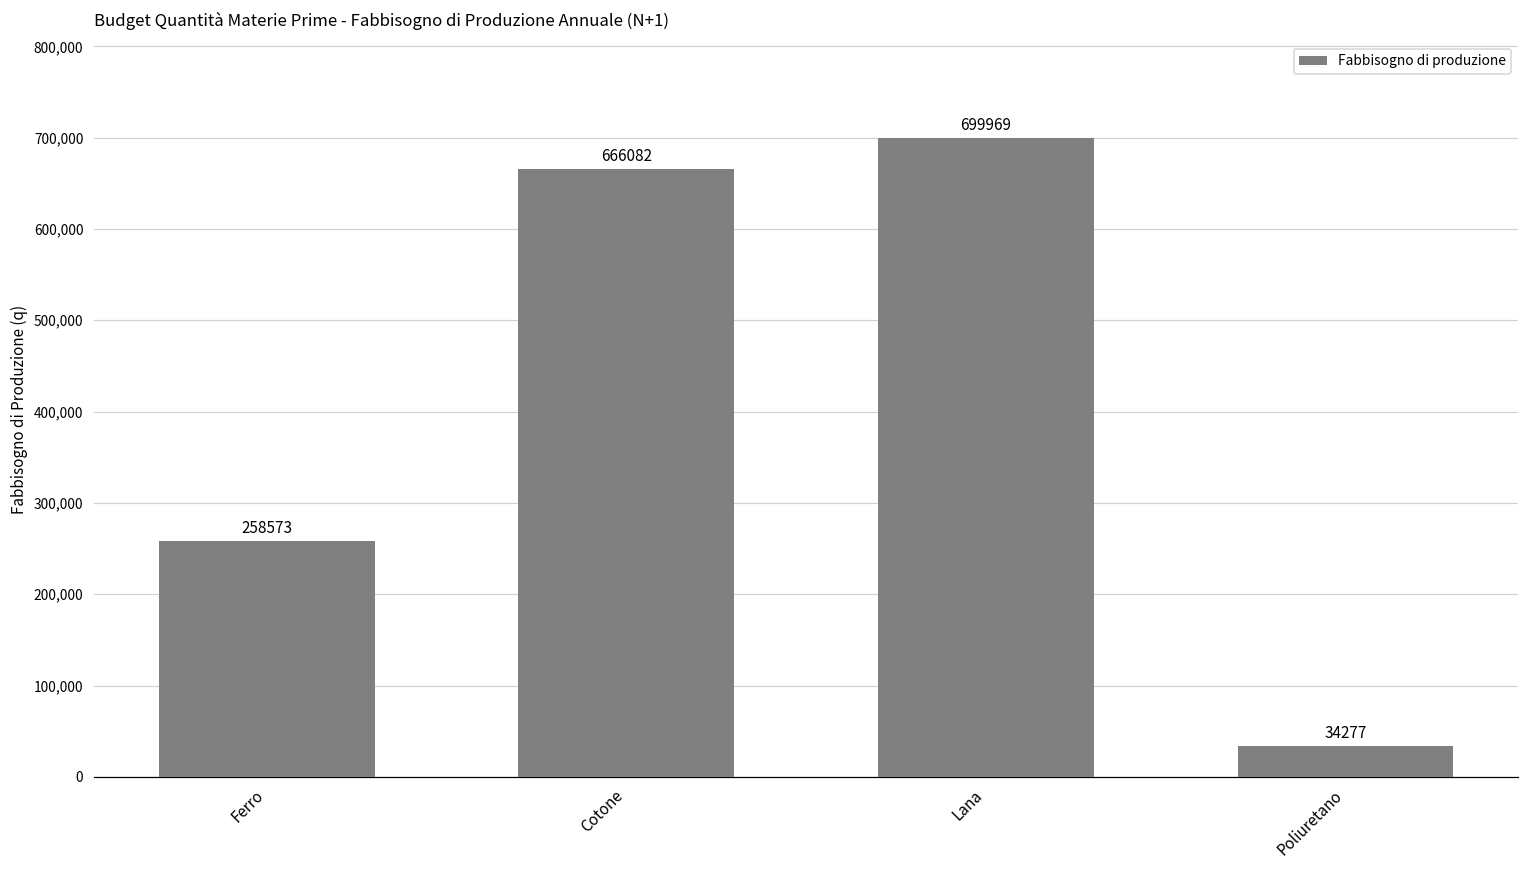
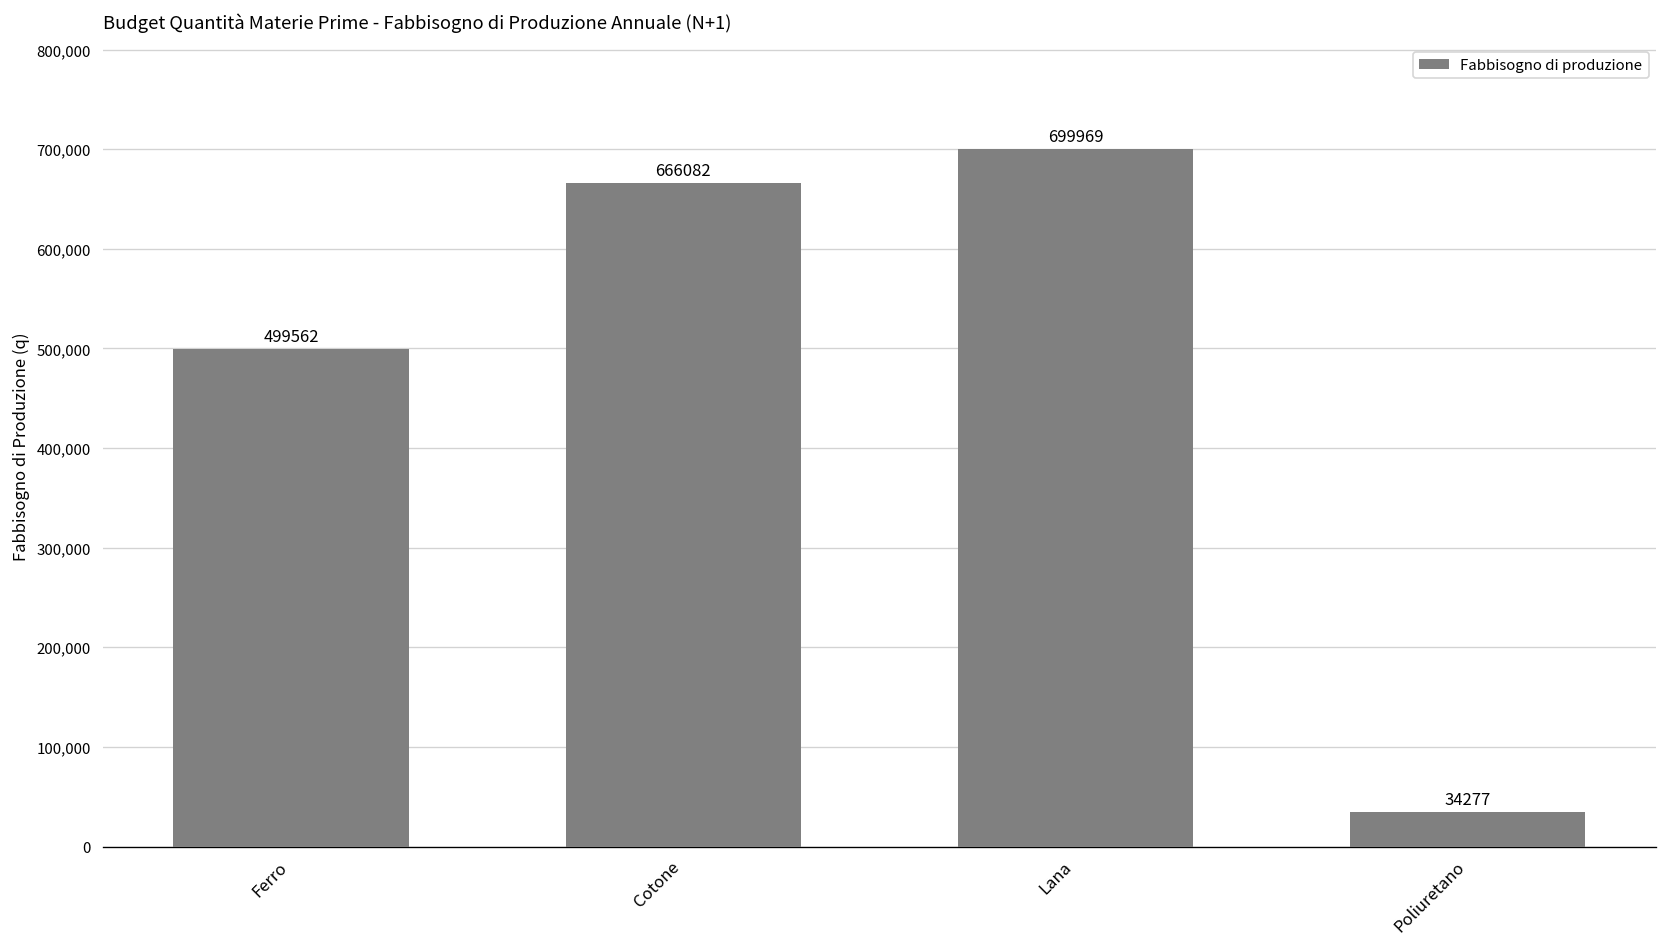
Ferro: 258573 -> 499562
